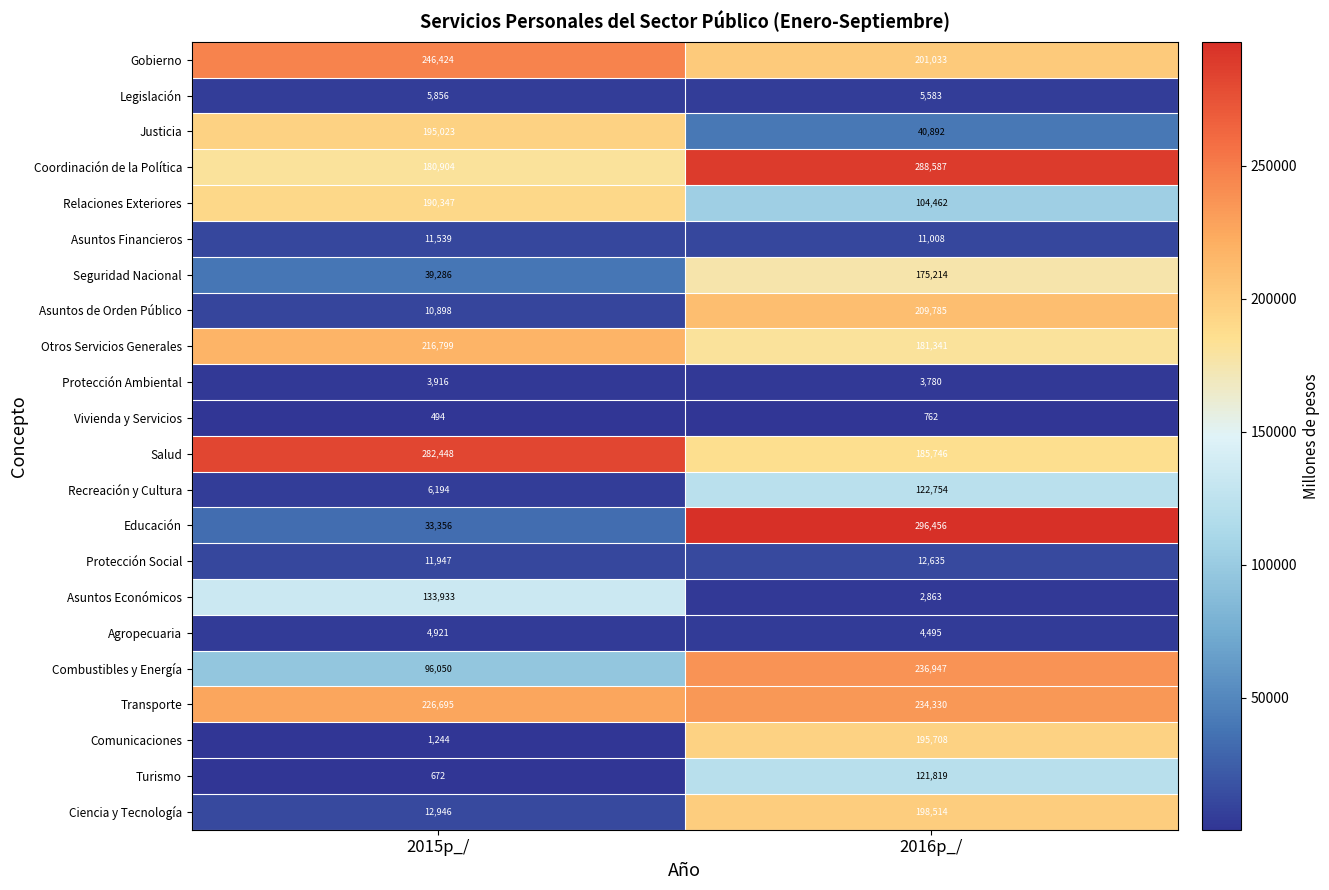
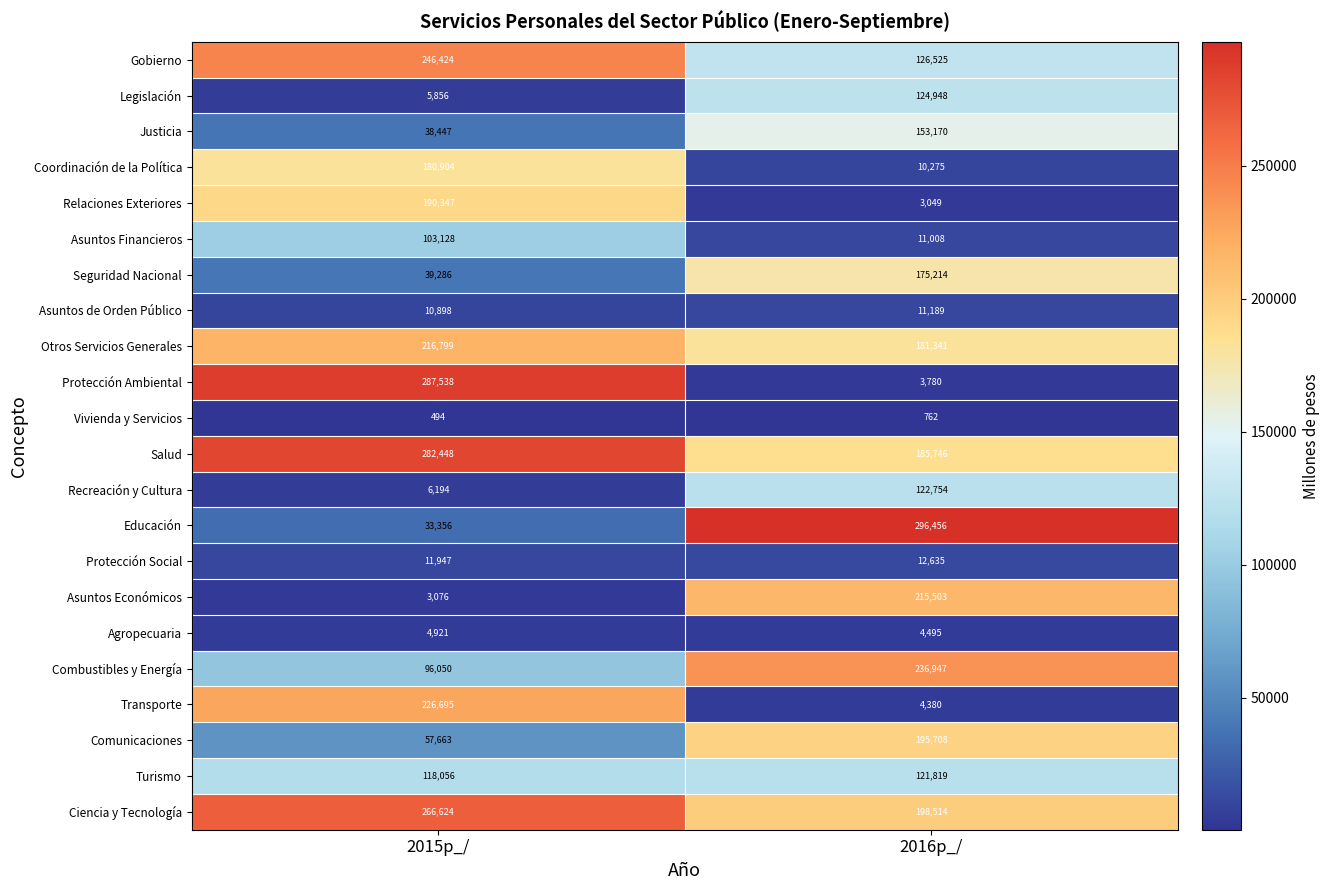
Gobierno, 2016p_/: 201,033 -> 126,525
Legislación, 2016p_/: 5,583 -> 124,948
Justicia, 2015p_/: 195,023 -> 38,447
Justicia, 2016p_/: 40,892 -> 153,170
Coordinación de la Política, 2016p_/: 288,587 -> 10,275
Relaciones Exteriores, 2016p_/: 104,462 -> 3,049
Asuntos Financieros, 2015p_/: 11,539 -> 103,128
Asuntos de Orden Público, 2016p_/: 209,785 -> 11,189
Protección Ambiental, 2015p_/: 3,916 -> 287,538
Asuntos Económicos, 2015p_/: 133,933 -> 3,076
Asuntos Económicos, 2016p_/: 2,863 -> 215,503
Transporte, 2016p_/: 234,330 -> 4,380
Comunicaciones, 2015p_/: 1,244 -> 57,663
Turismo, 2015p_/: 672 -> 118,056
Ciencia y Tecnología, 2015p_/: 12,946 -> 266,624
